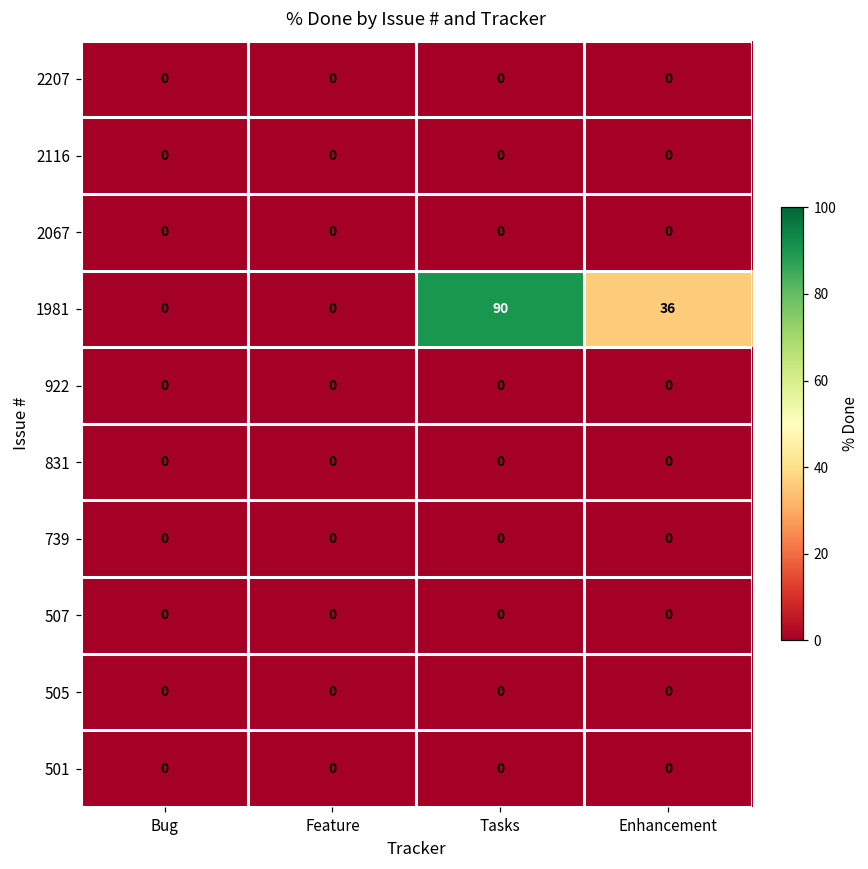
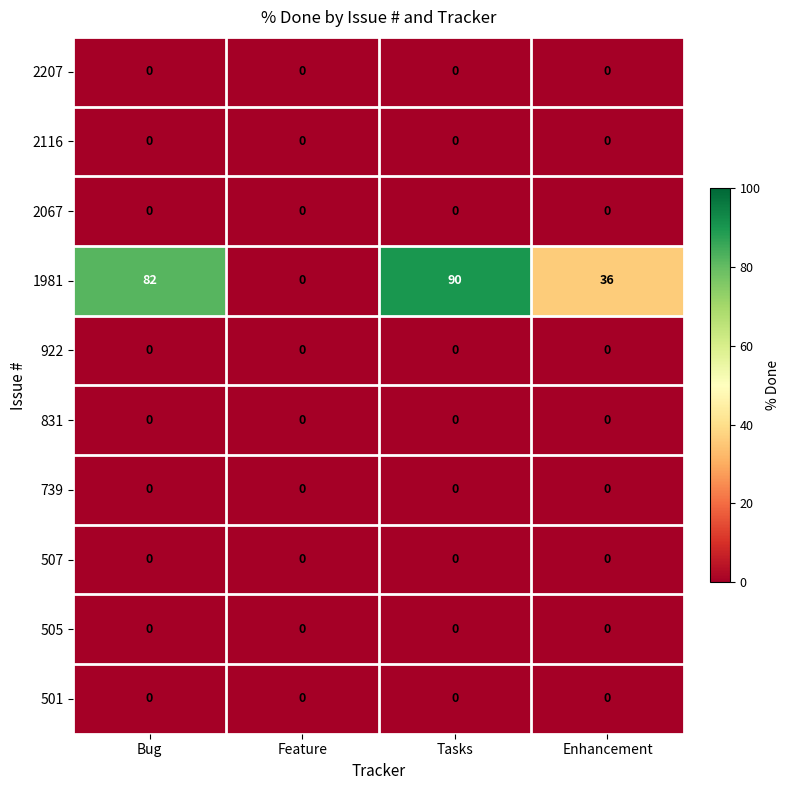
1981, Bug: 0 -> 82
